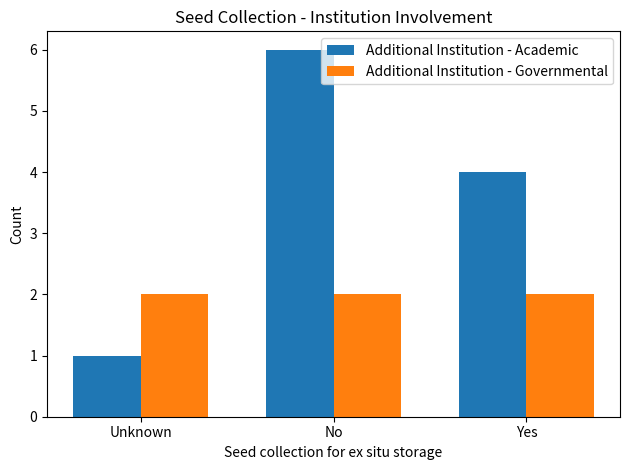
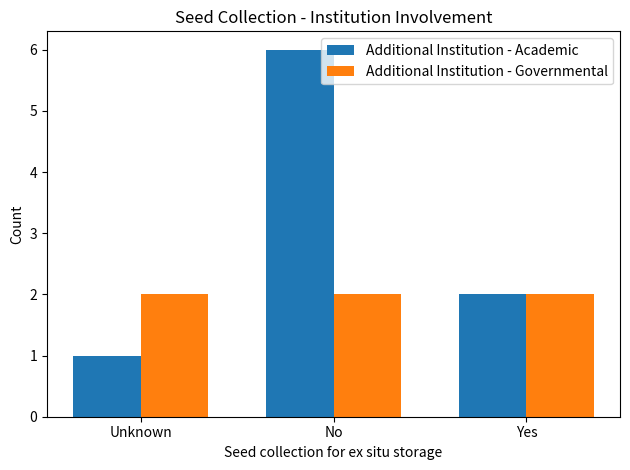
Additional Institution - Academic, Yes: 4 -> 2
